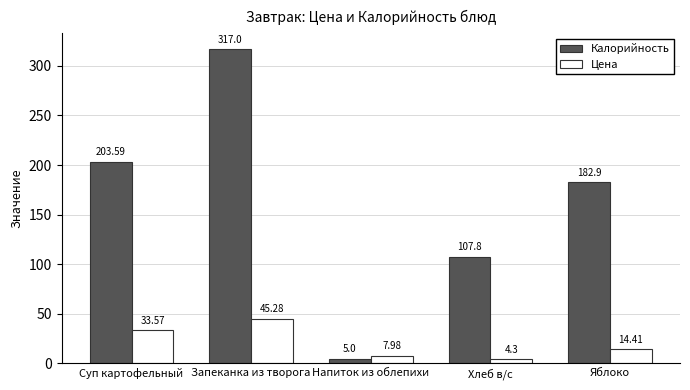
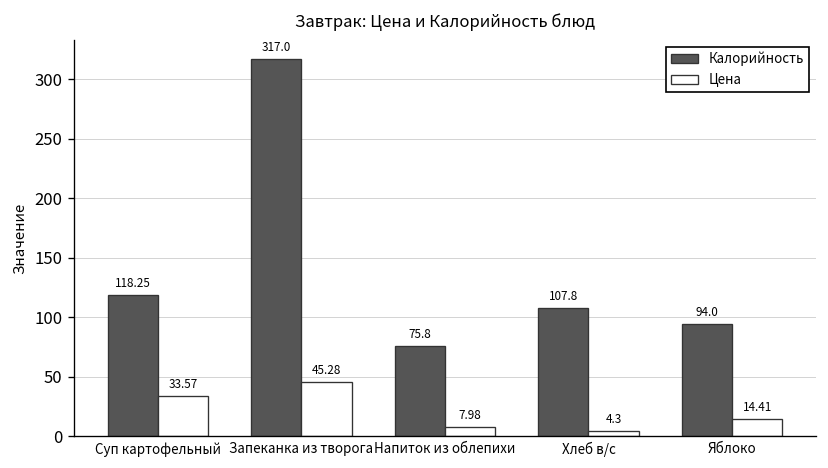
Калорийность, Суп картофельный: 203.59 -> 118.25
Калорийность, Напиток из облепихи: 5.0 -> 75.8
Калорийность, Яблоко: 182.9 -> 94.0
